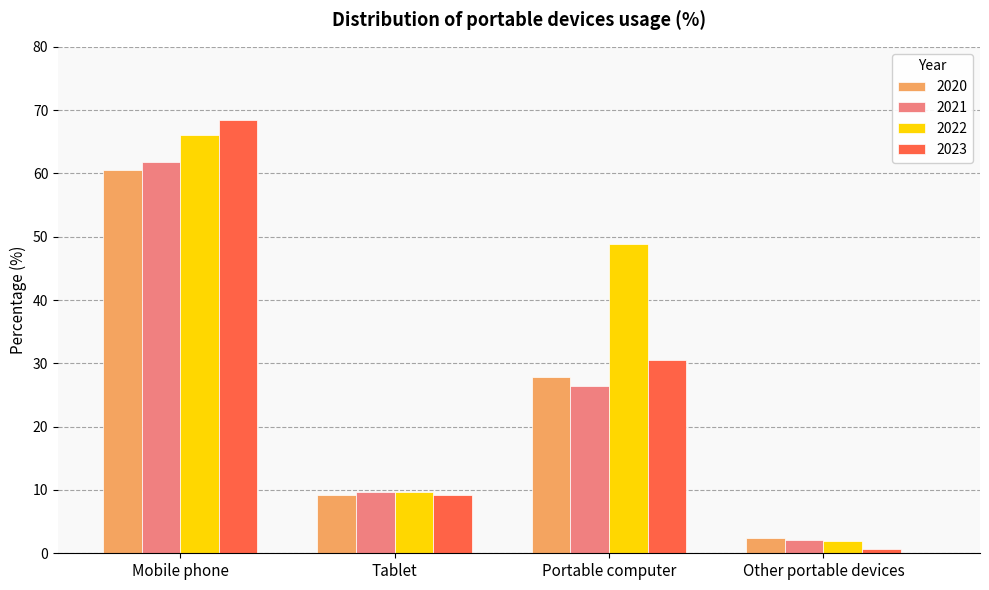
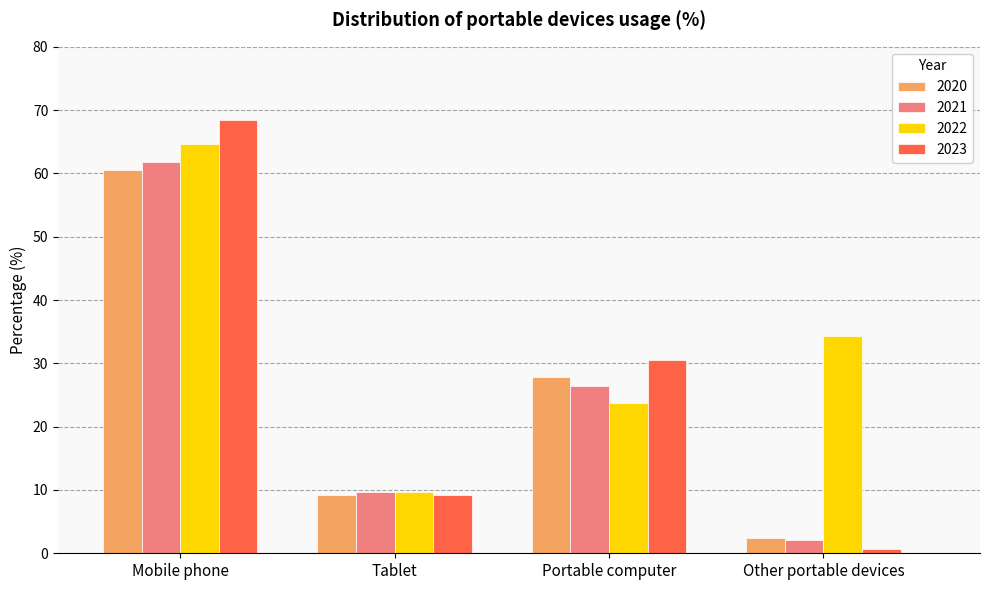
2022, Mobile phone: 66 -> 65
2022, Portable computer: 49 -> 24
2022, Other portable devices: 2 -> 34
